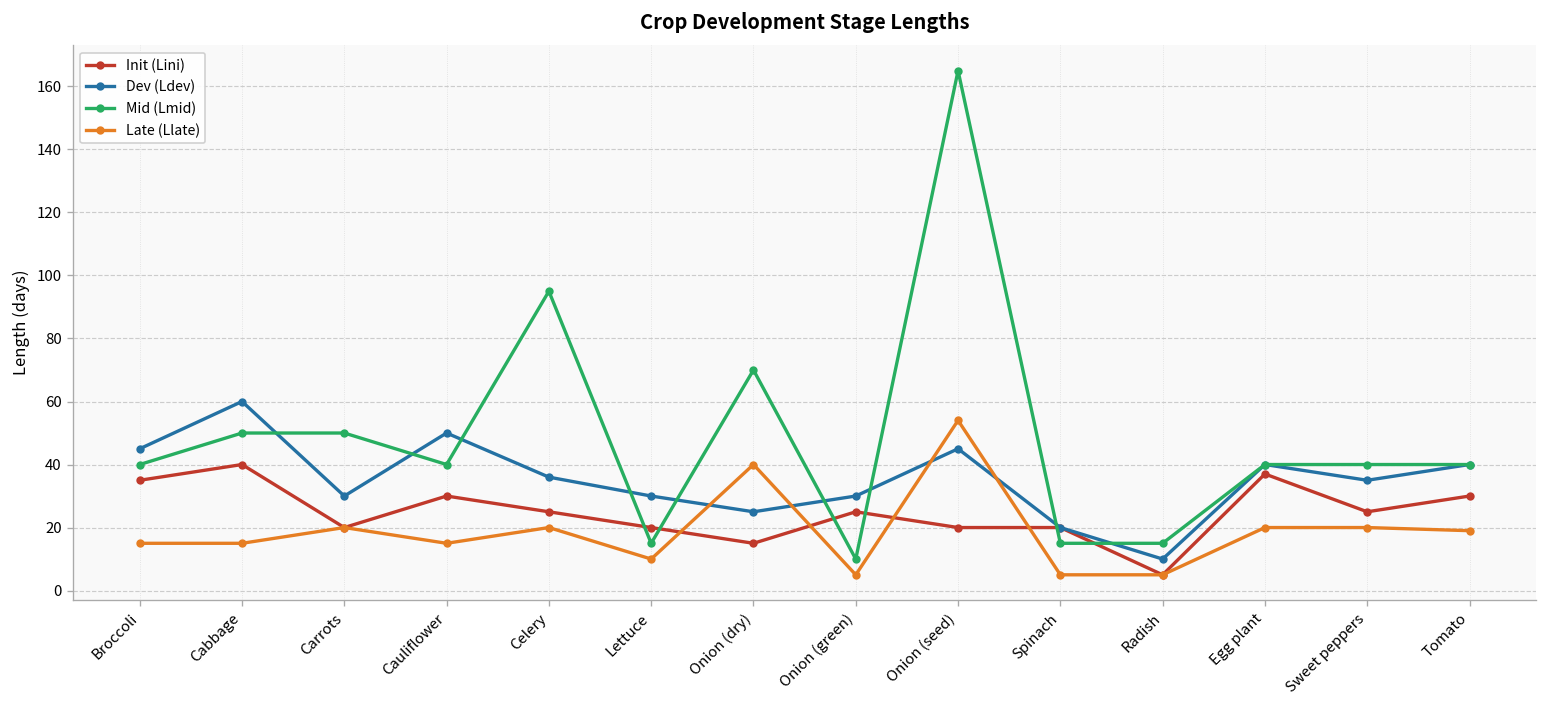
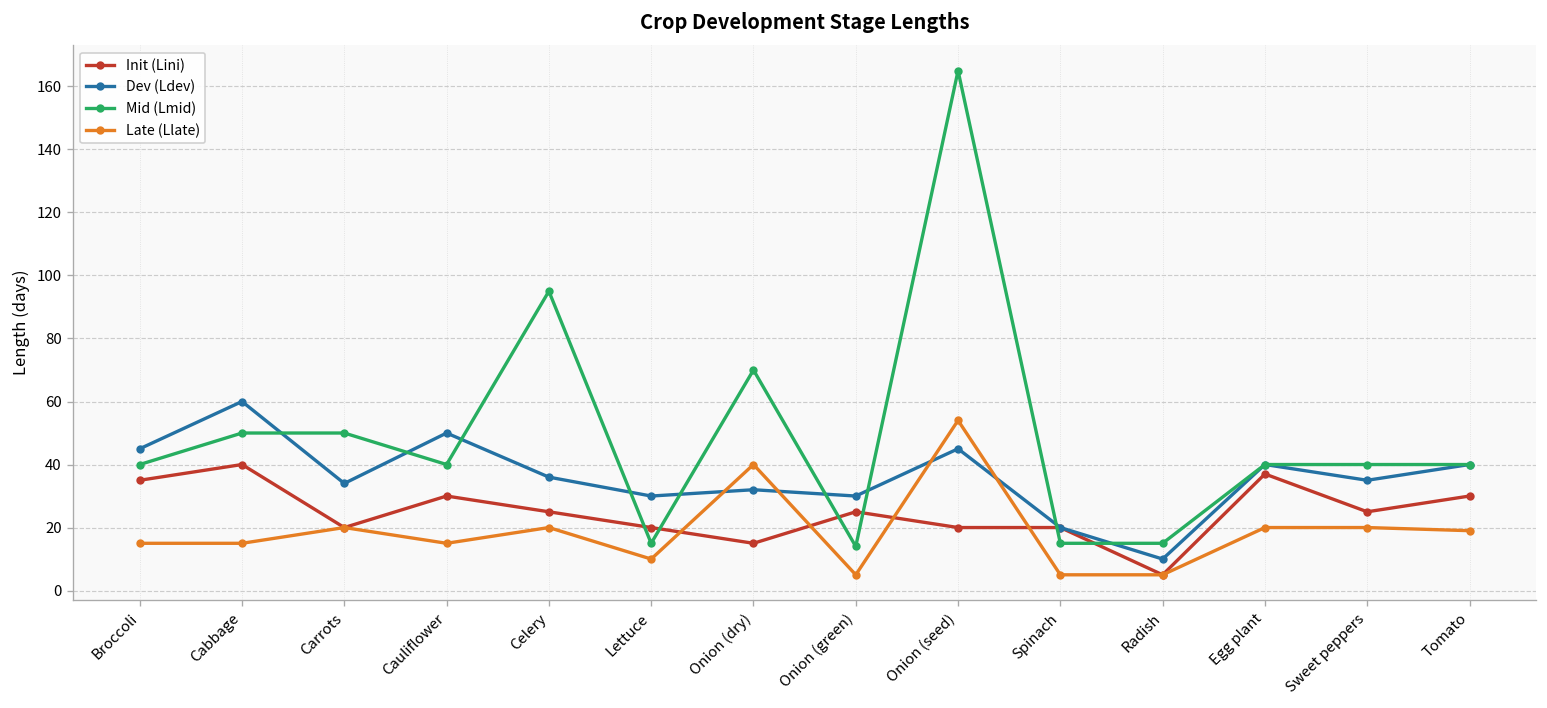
Dev (Ldev), Carrots: 30 -> 34
Dev (Ldev), Onion (dry): 25 -> 32
Mid (Lmid), Onion (green): 10 -> 14
